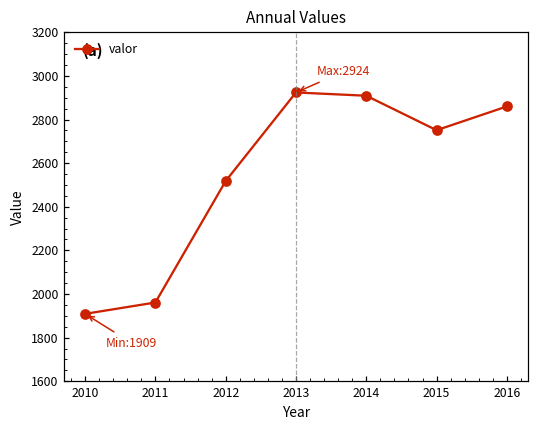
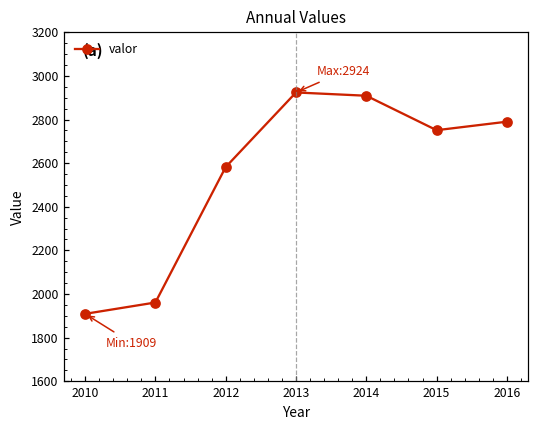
2012: 2520 -> 2580
2016: 2860 -> 2790
